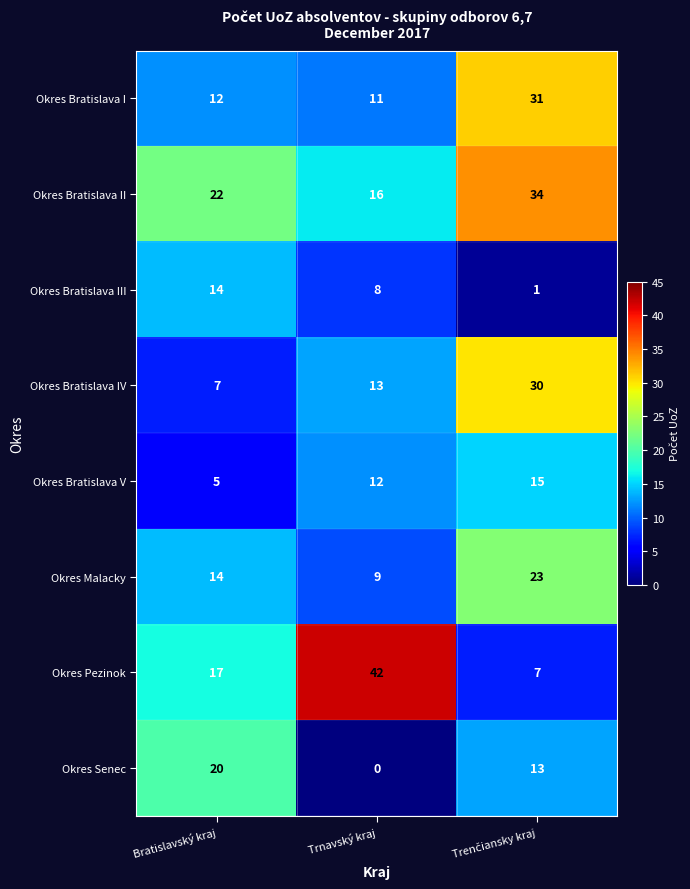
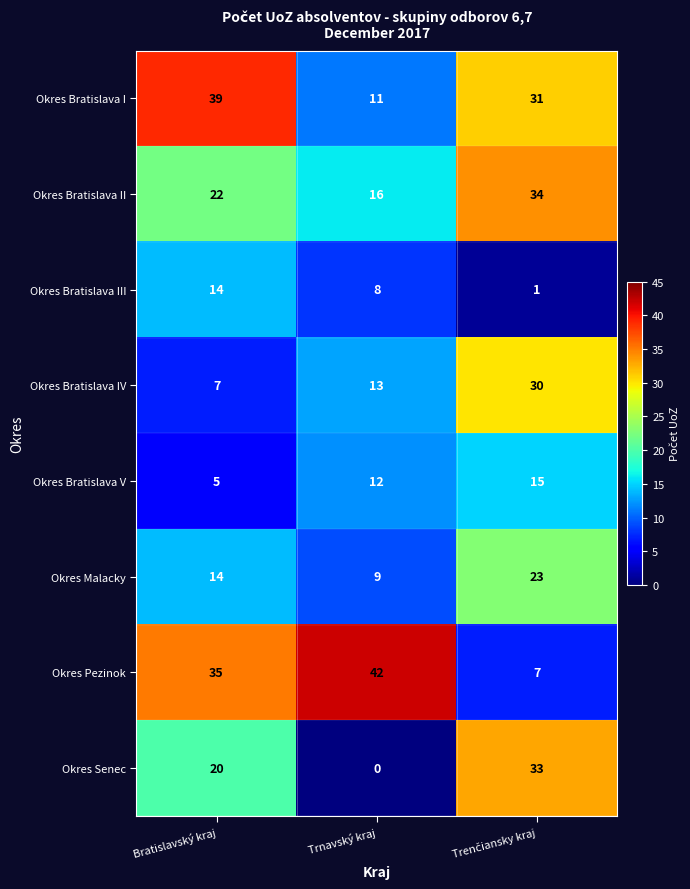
Okres Bratislava I, Bratislavský kraj: 12 -> 39
Okres Pezinok, Bratislavský kraj: 17 -> 35
Okres Senec, Trenčiansky kraj: 13 -> 33
